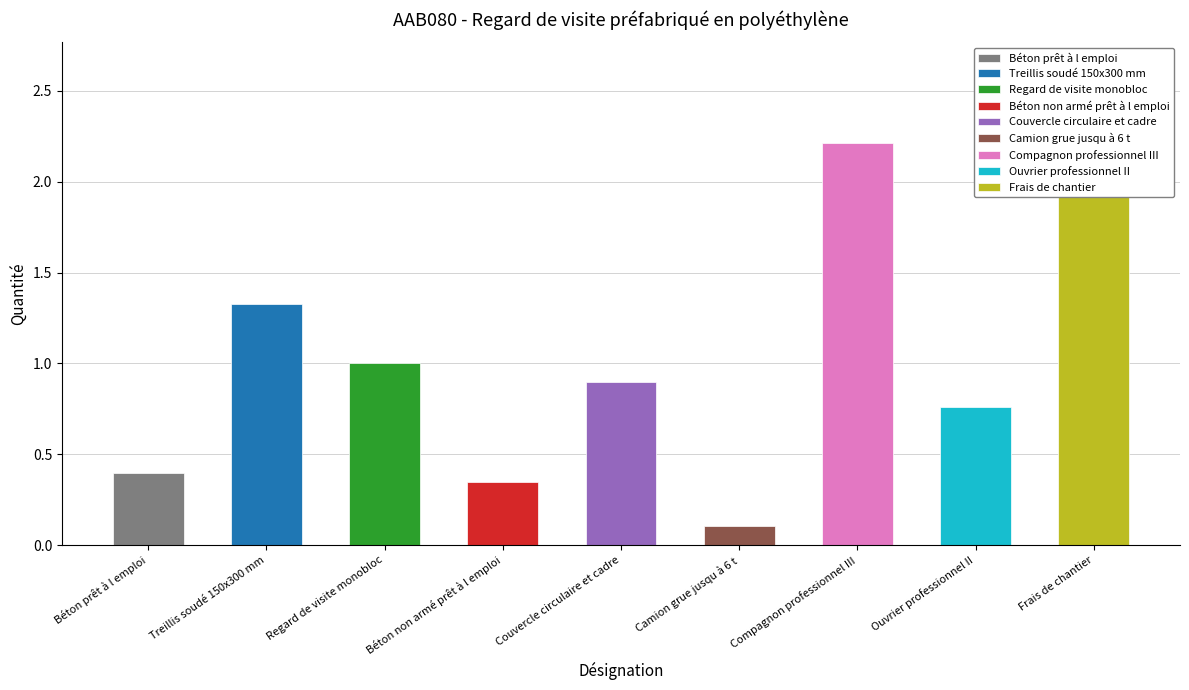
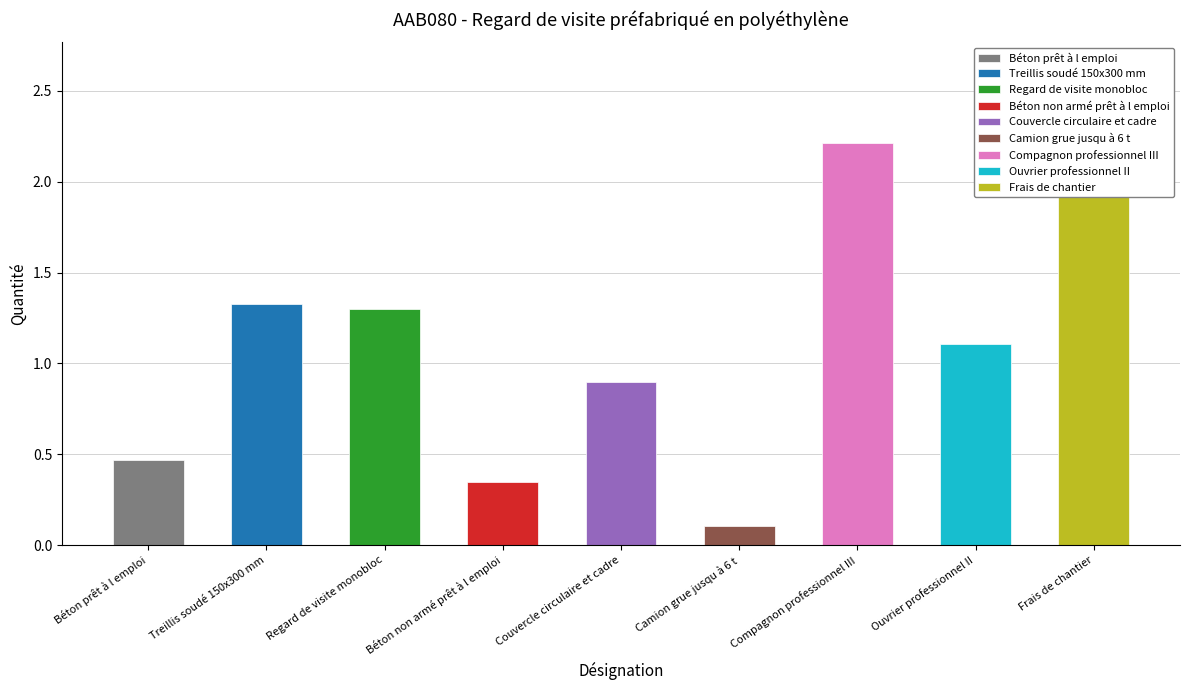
Béton prêt à l emploi: 0.40 -> 0.47
Regard de visite monobloc: 1.0 -> 1.3
Ouvrier professionnel II: 0.76 -> 1.11
